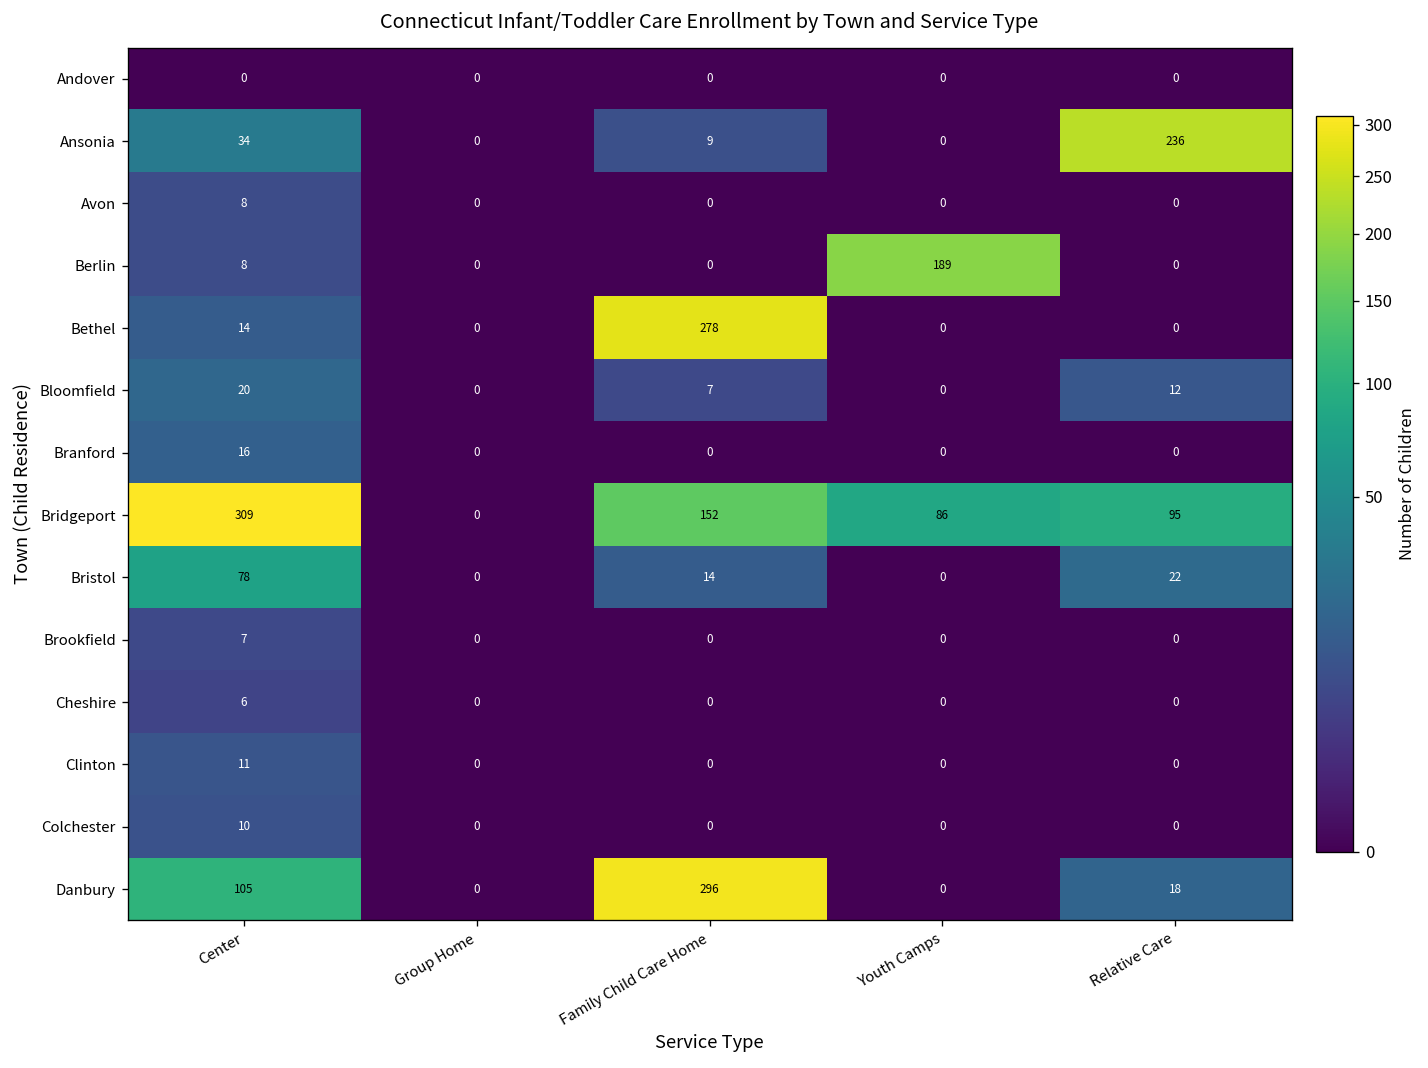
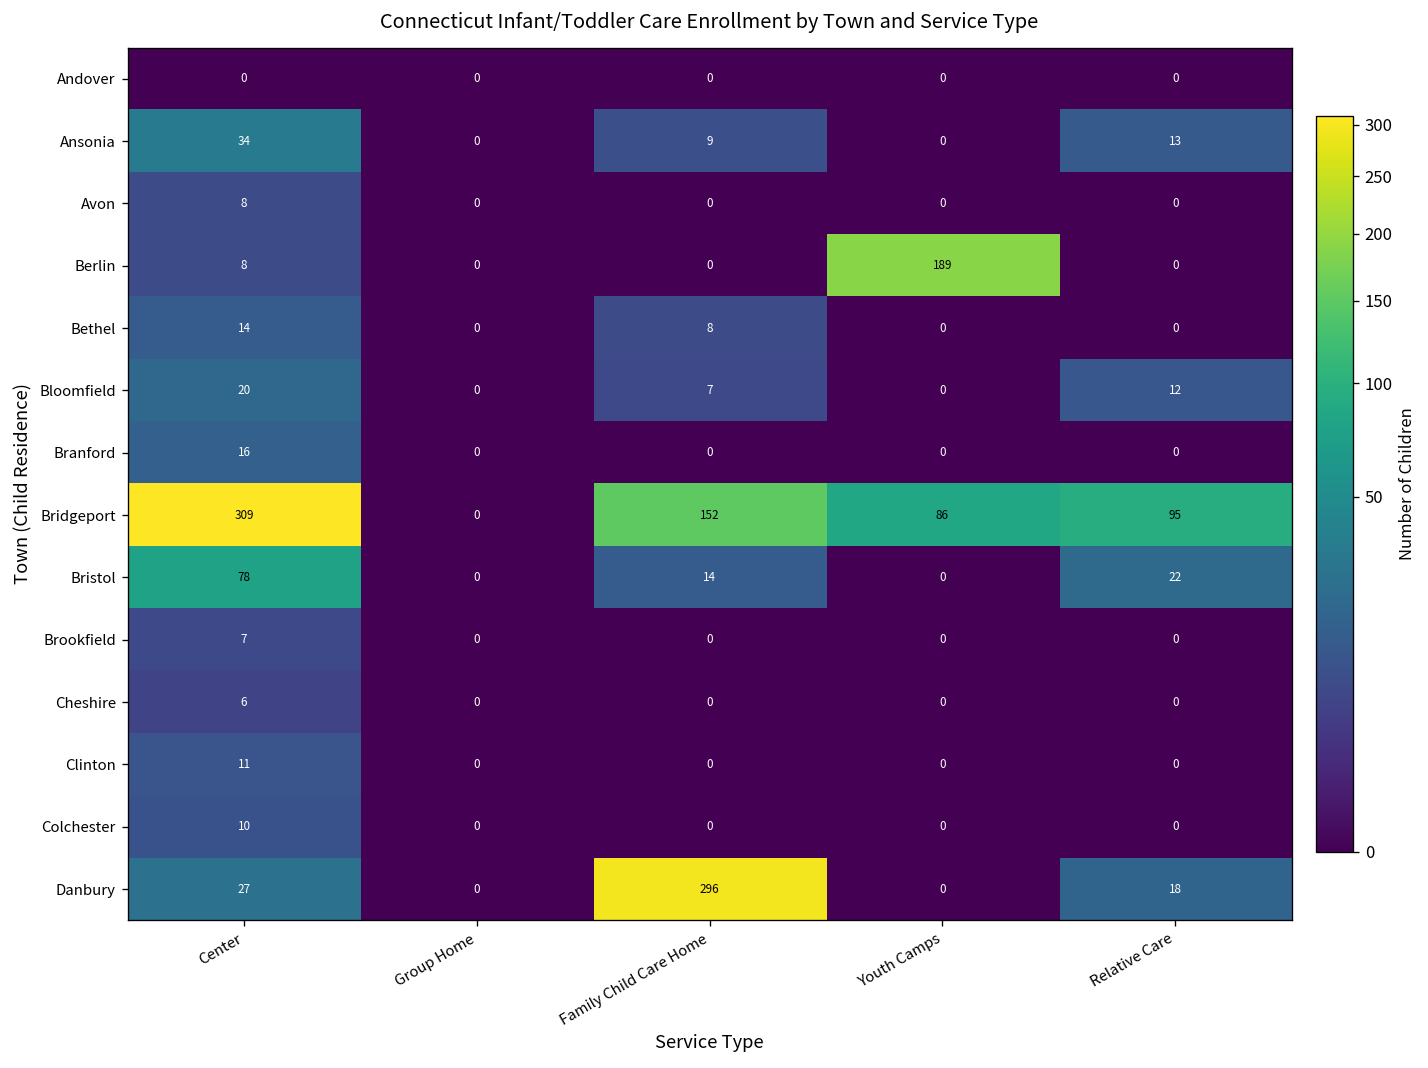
Ansonia, Relative Care: 236 -> 13
Bethel, Family Child Care Home: 278 -> 8
Danbury, Center: 105 -> 27
